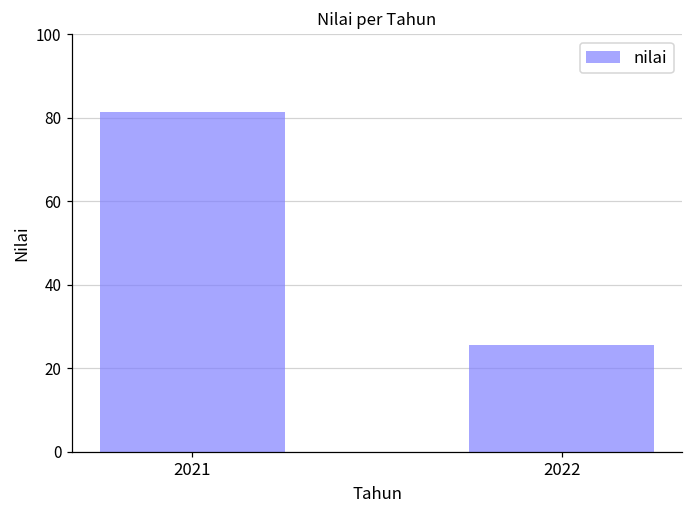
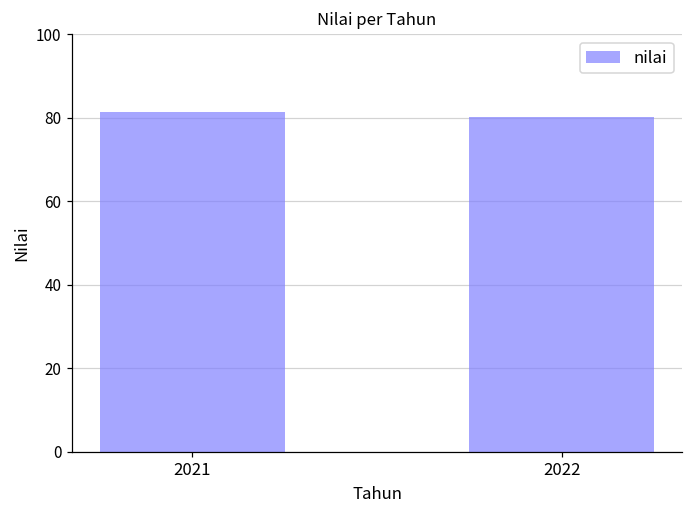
2022: 26 -> 80
